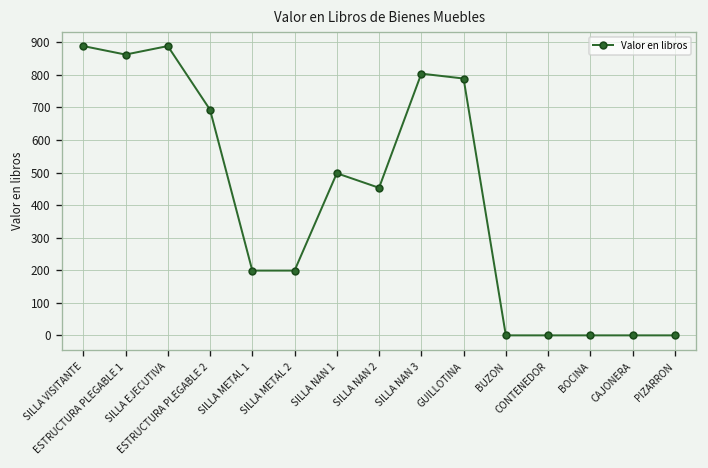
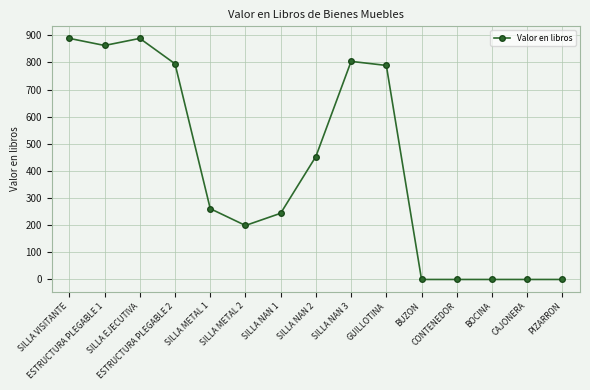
ESTRUCTURA PLEGABLE 2: 690 -> 800
SILLA METAL 1: 200 -> 260
SILLA NAN 1: 500 -> 240
